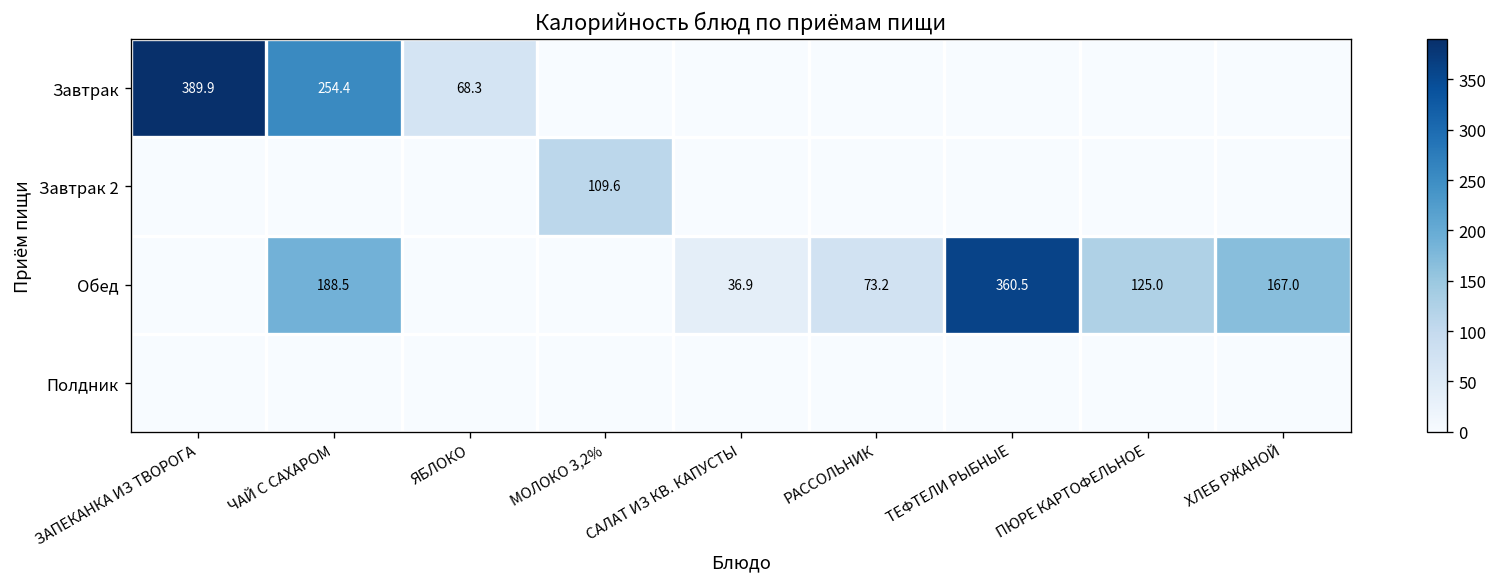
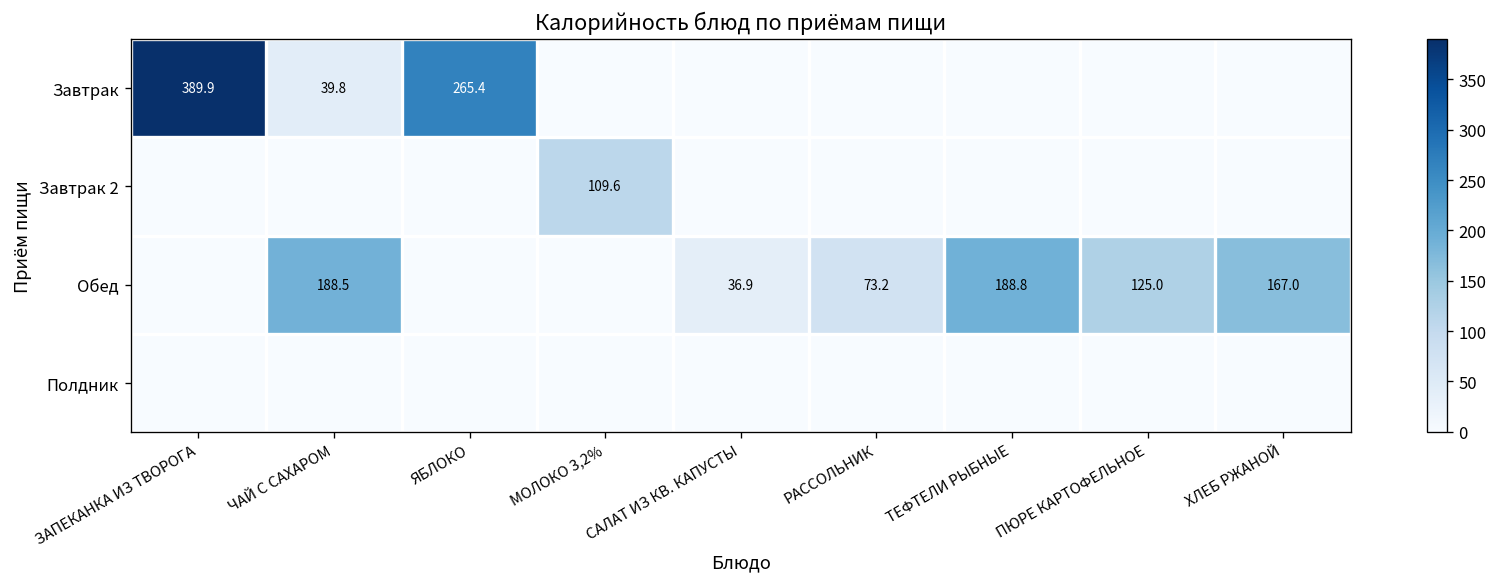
Завтрак, ЧАЙ С САХАРОМ: 254.4 -> 39.8
Завтрак, ЯБЛОКО: 68.3 -> 265.4
Обед, ТЕФТЕЛИ РЫБНЫЕ: 360.5 -> 188.8
